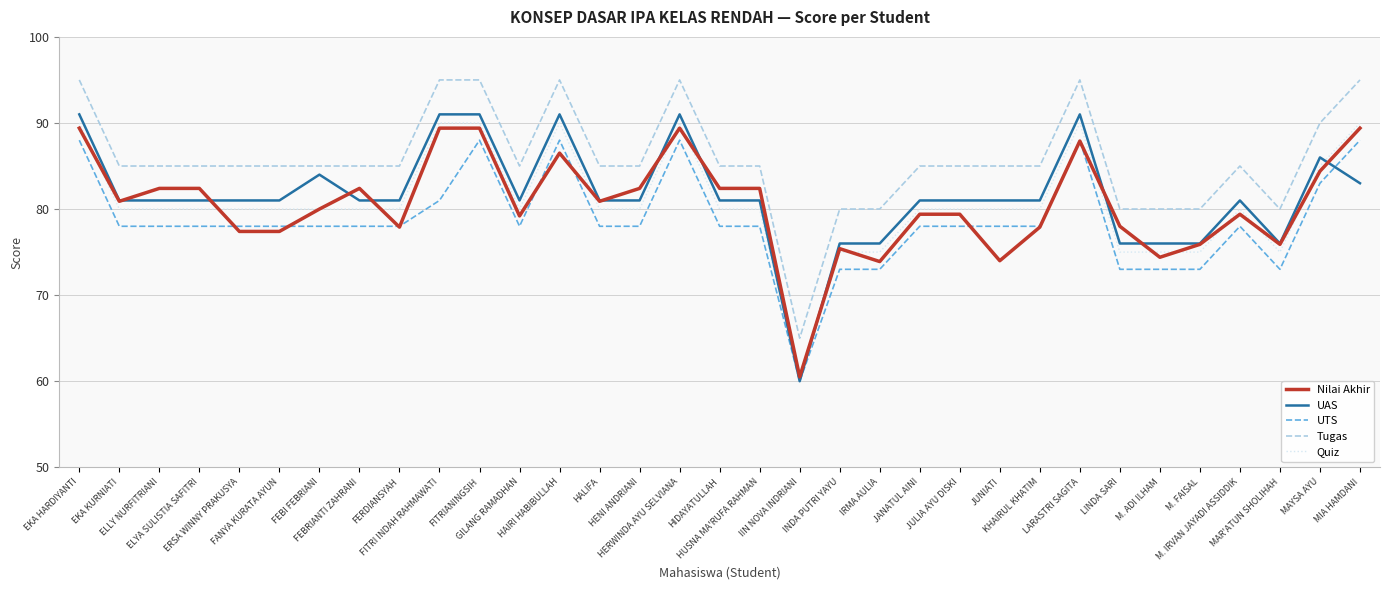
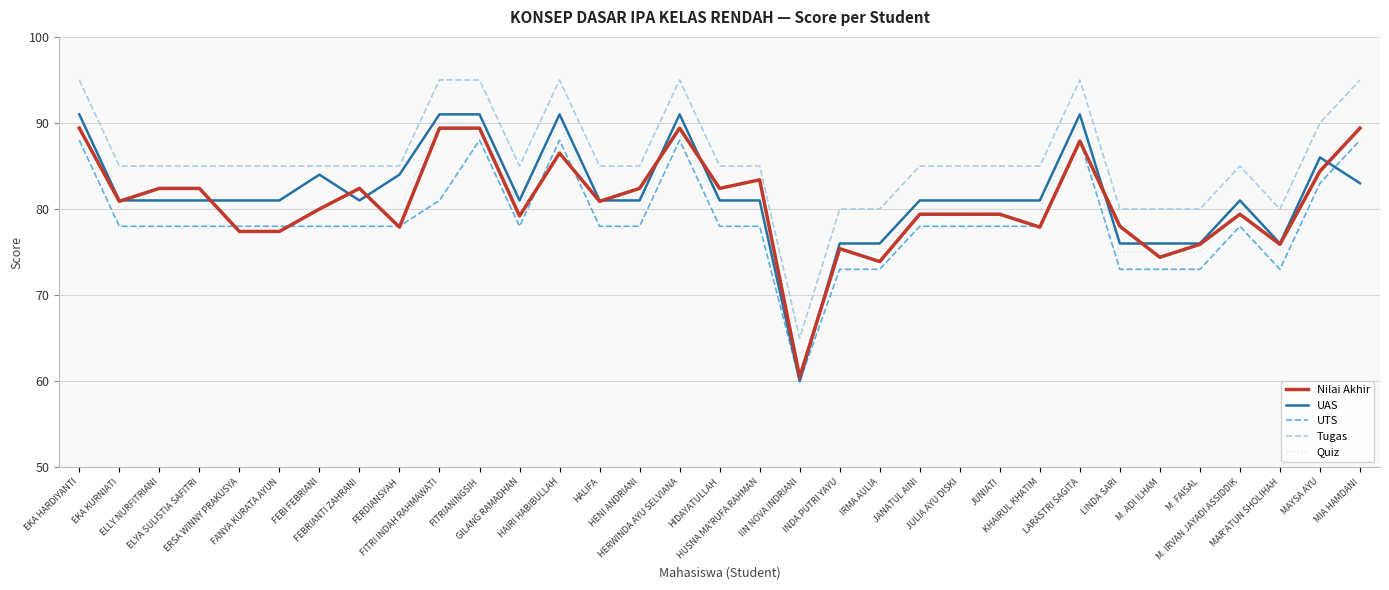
UAS, FERDIANSYAH: 81 -> 84
Nilai Akhir, HUSNA MA'RUFA RAHMAN: 82 -> 83
Nilai Akhir, JUNIATI: 74 -> 79
